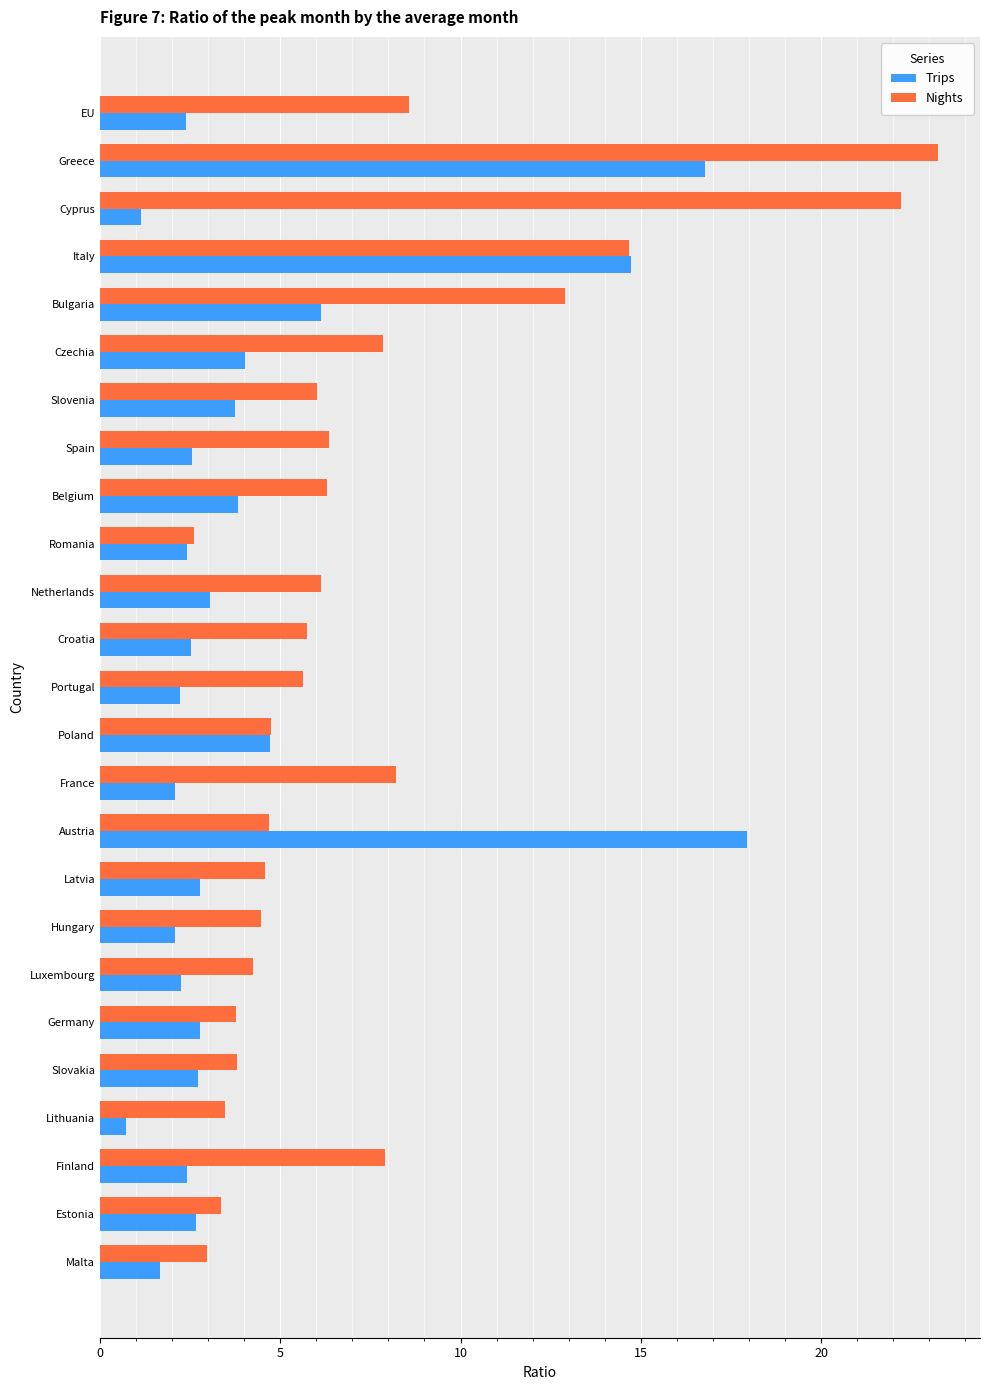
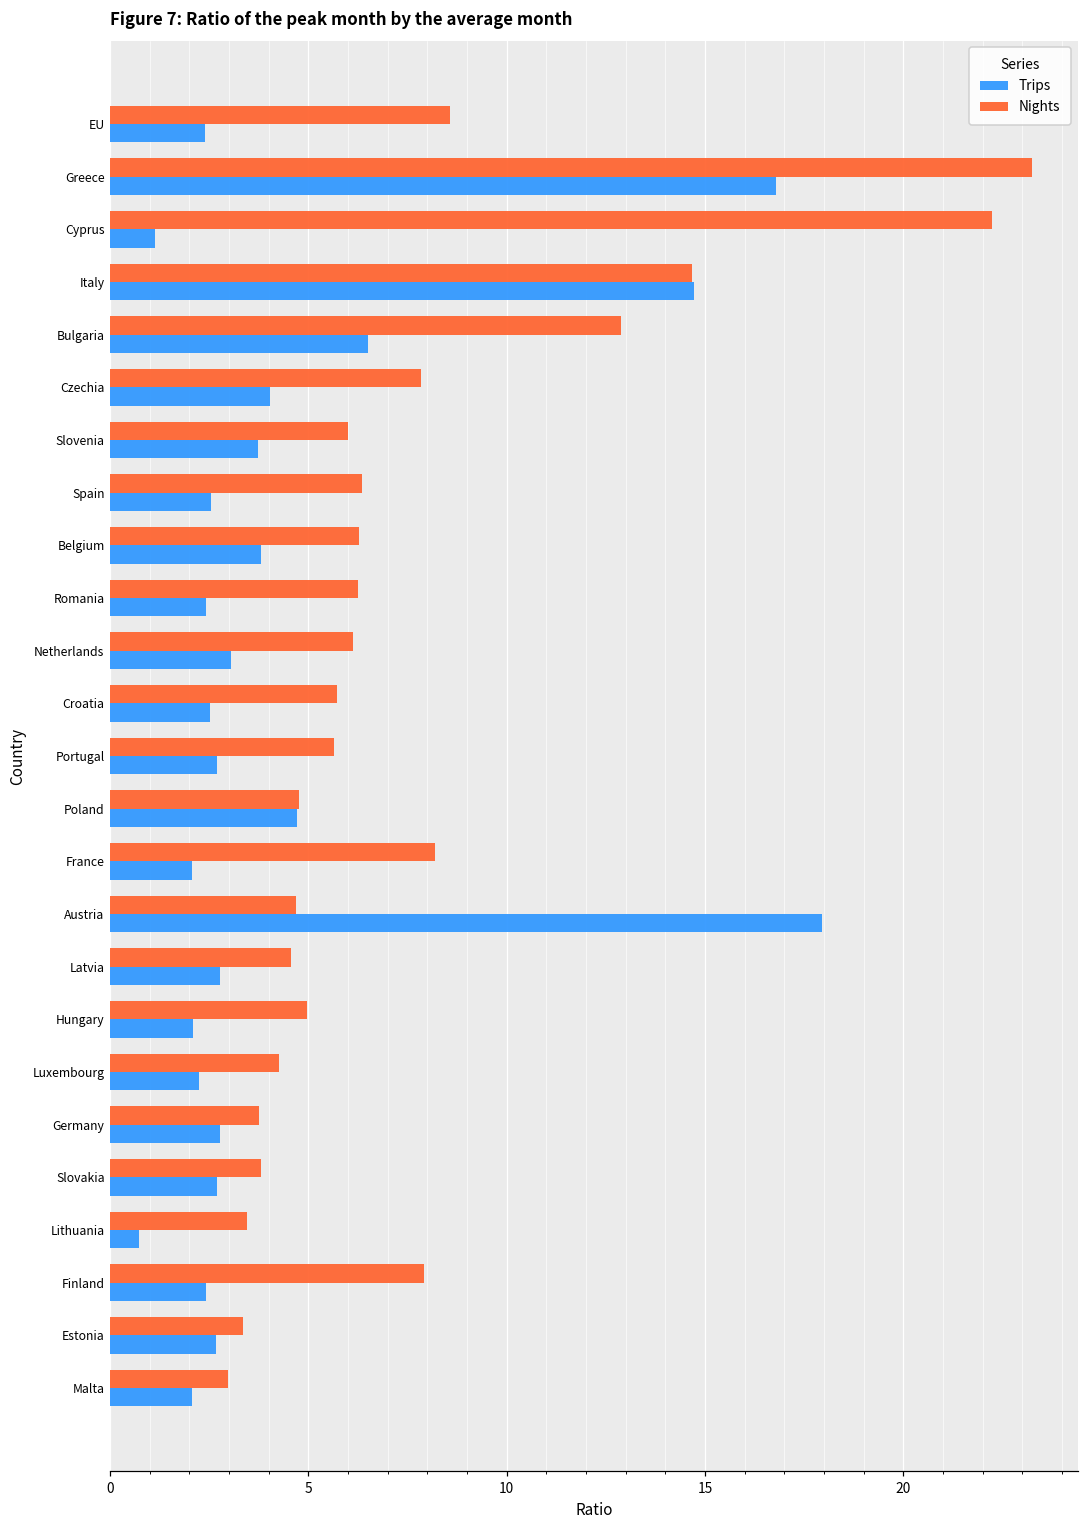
Trips, Bulgaria: 6.1 -> 6.5
Nights, Romania: 2.6 -> 6.3
Trips, Portugal: 2.2 -> 2.7
Nights, Hungary: 4.5 -> 5.0
Trips, Malta: 1.7 -> 2.1
